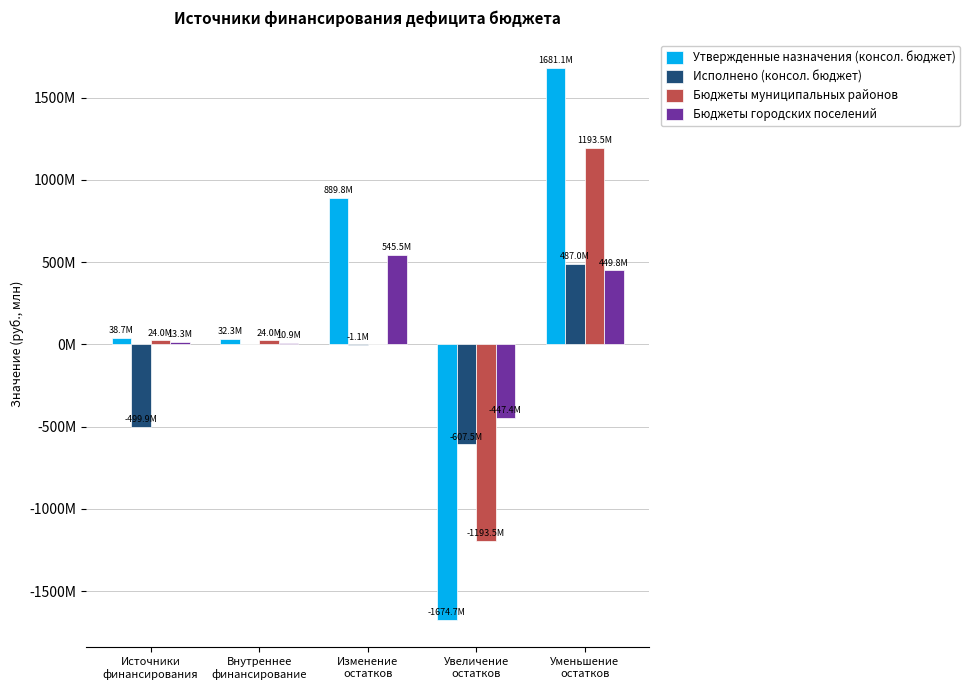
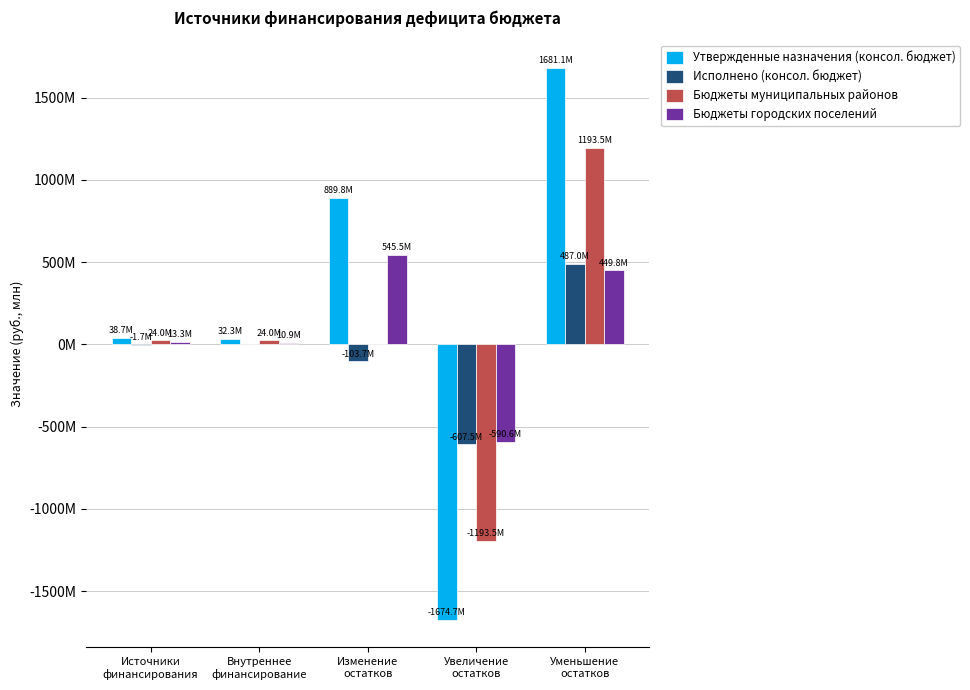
Исполнено (консол. бюджет), Источники финансирования: -499.9M -> -1.7M
Исполнено (консол. бюджет), Изменение остатков: -1.1M -> -103.7M
Бюджеты городских поселений, Увеличение остатков: -447.4M -> -590.6M
